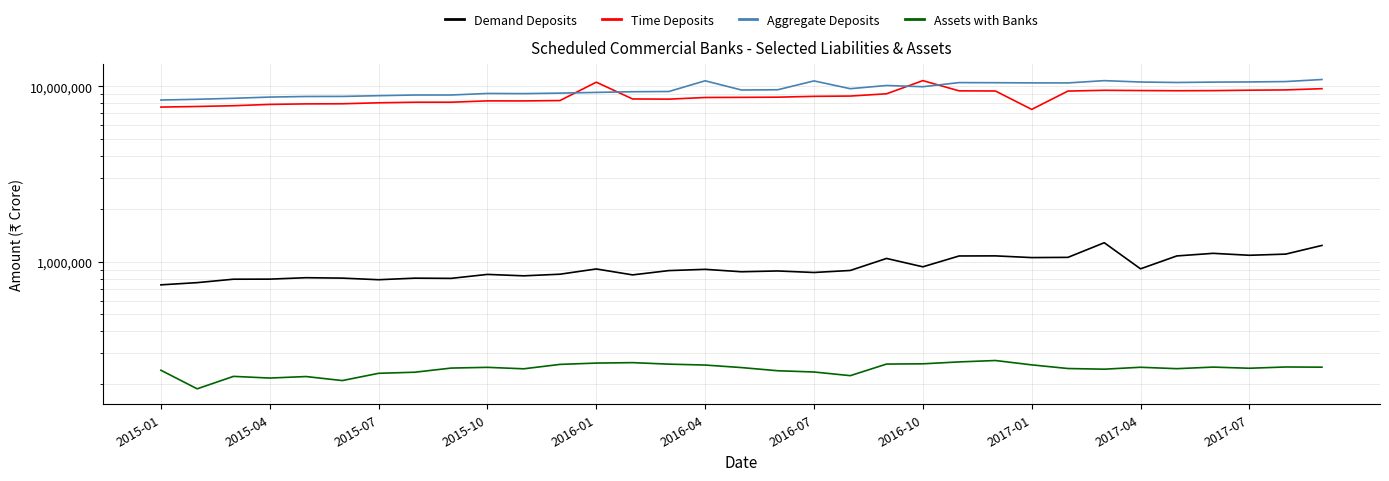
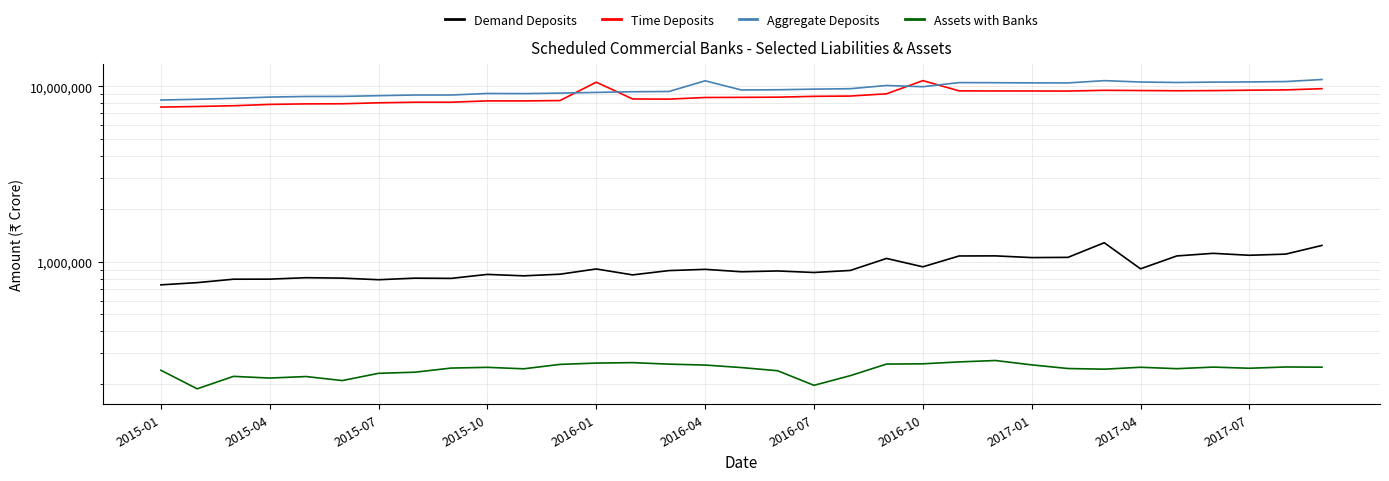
Aggregate Deposits, 2016-07: 11,000,000 -> 10,000,000
Assets with Banks, 2016-07: 230,000 -> 200,000
Time Deposits, 2017-01: 7,400,000 -> 9,000,000
